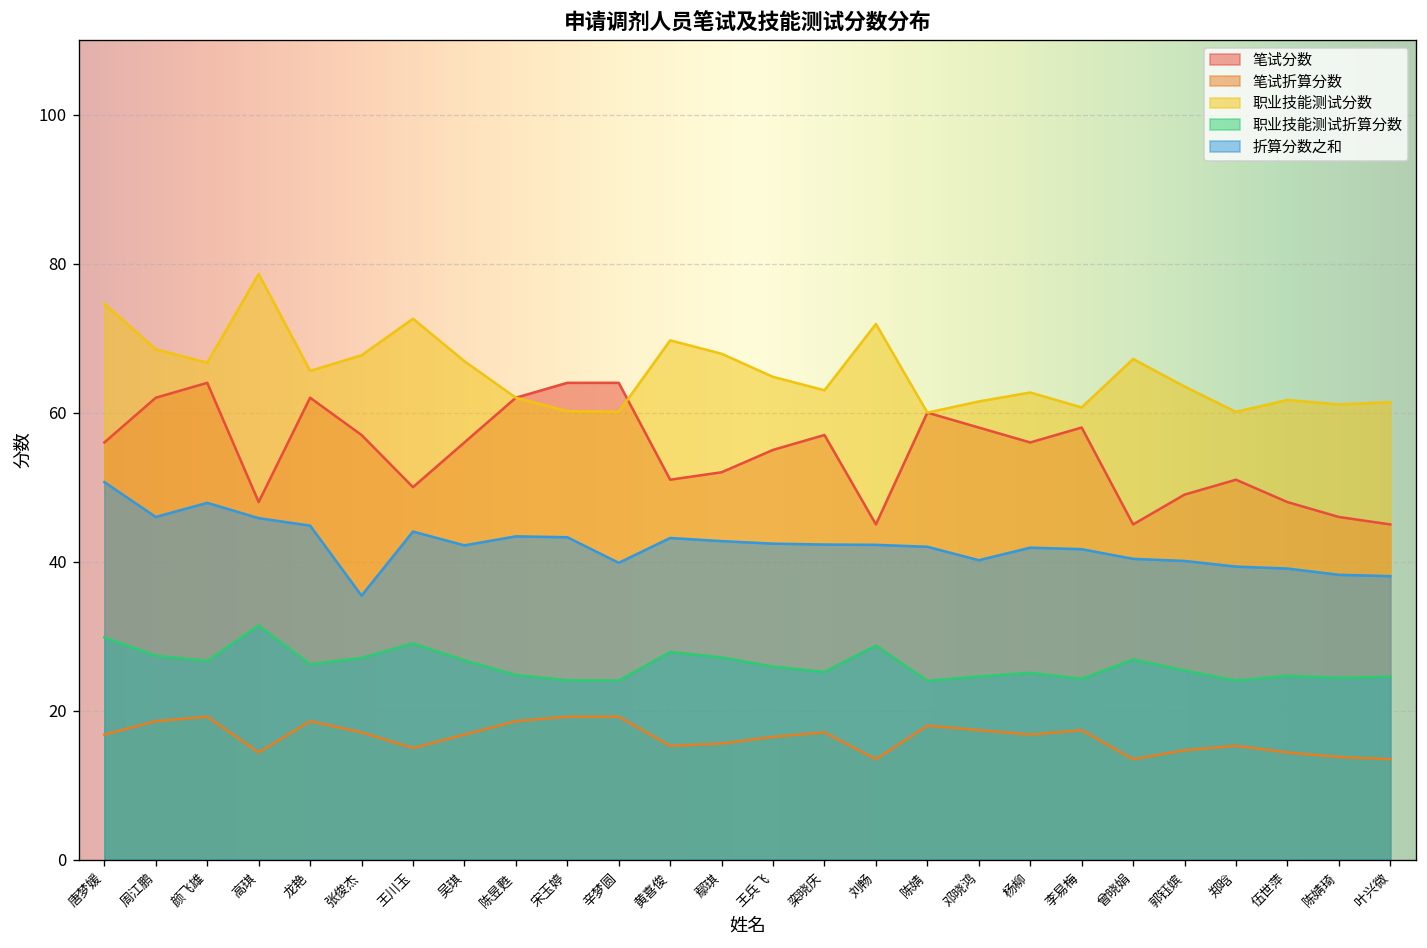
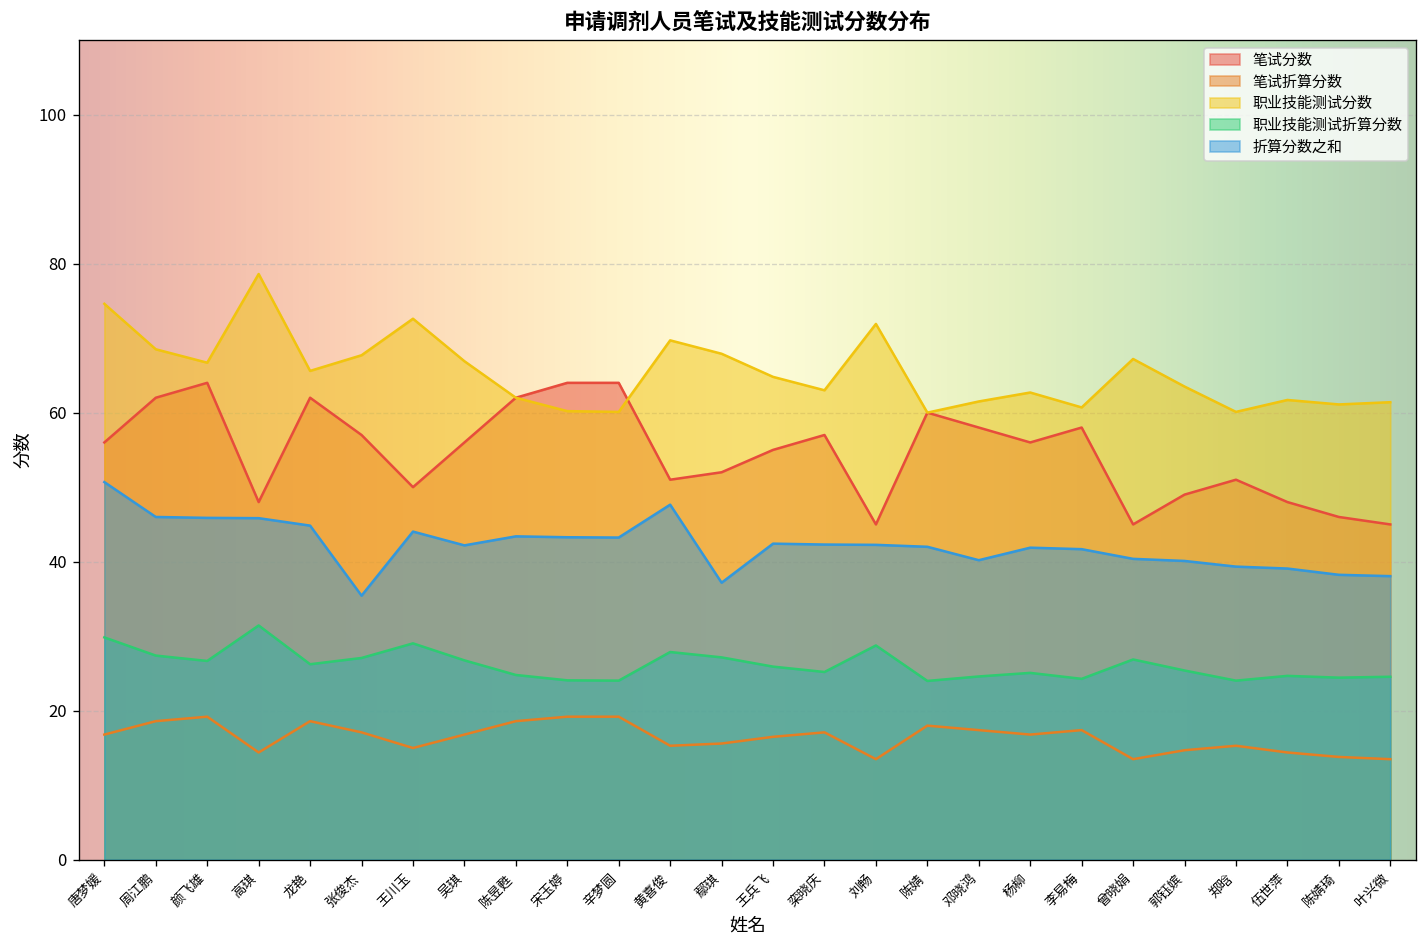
折算分数之和, 颜飞雄: 48 -> 46
折算分数之和, 辛梦圆: 40 -> 43
折算分数之和, 黄喜俊: 43 -> 48
折算分数之和, 鄢琪: 43 -> 37
